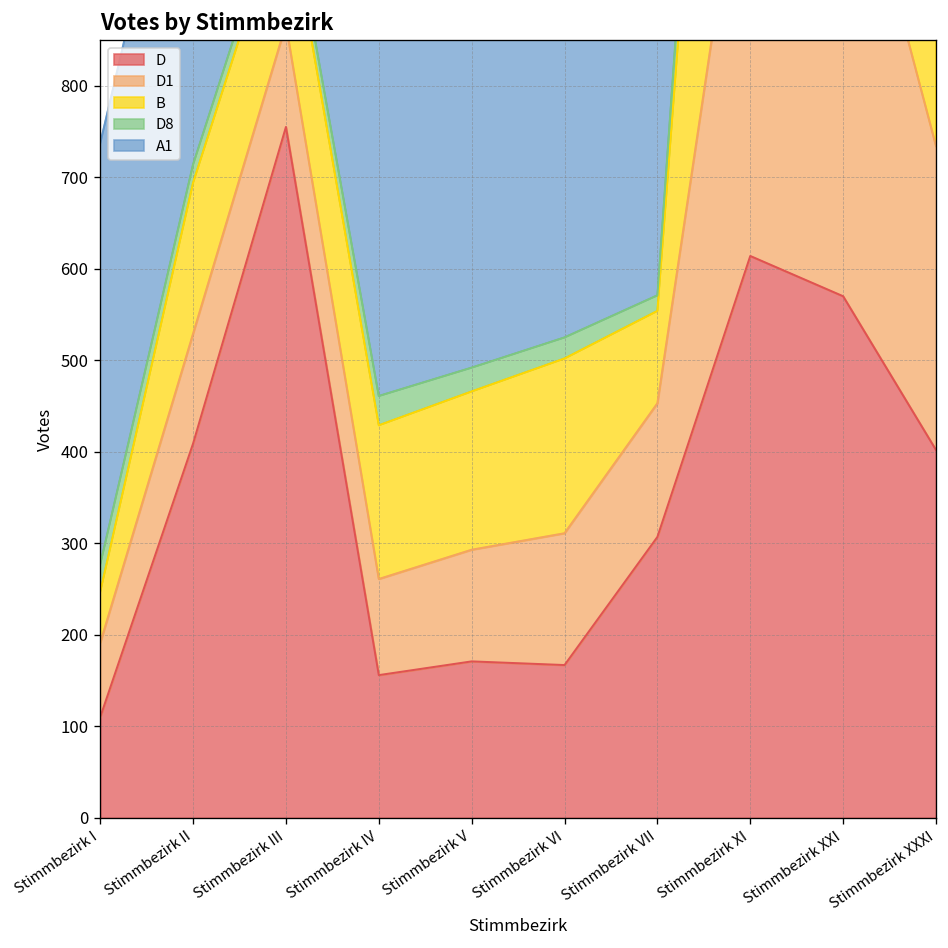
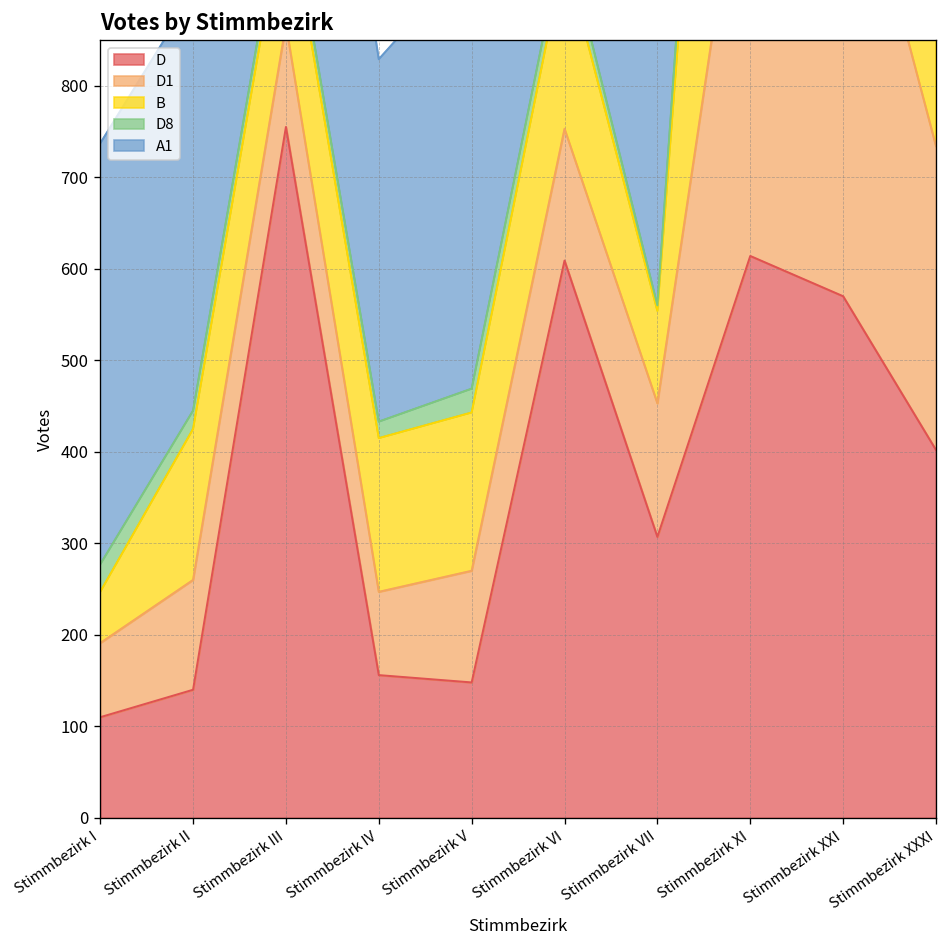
D, Stimmbezirk II: 410 -> 140
D1, Stimmbezirk IV: 110 -> 90
D8, Stimmbezirk IV: 30 -> 20
D, Stimmbezirk V: 170 -> 150
D, Stimmbezirk VI: 170 -> 610
D8, Stimmbezirk VII: 20 -> 10
